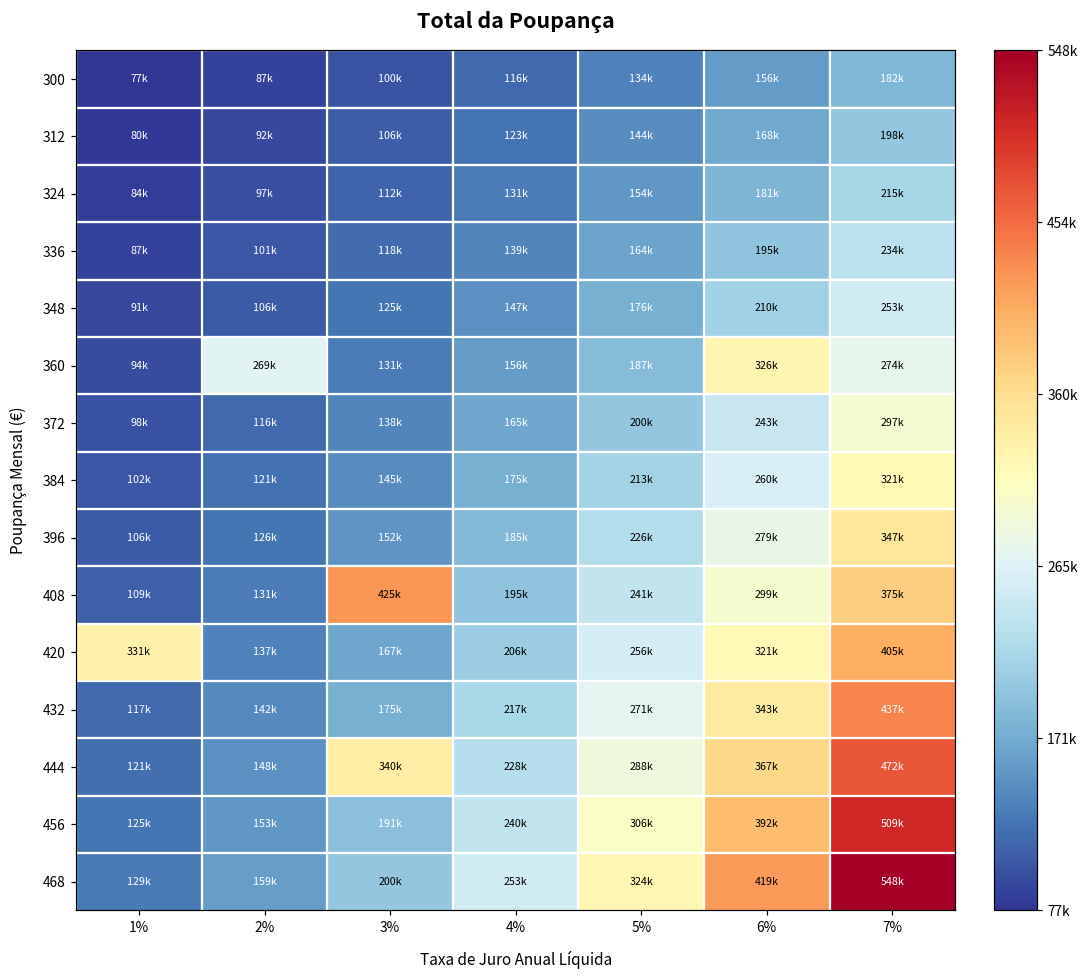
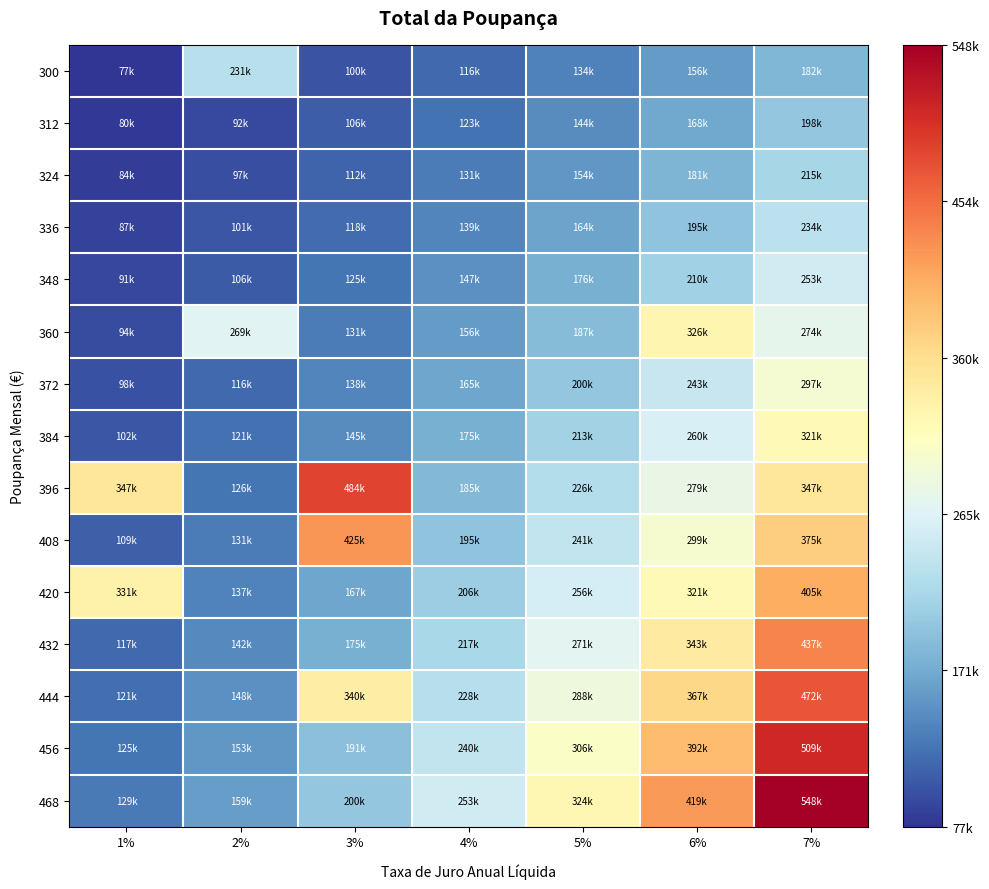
300, 2%: 87k -> 231k
396, 1%: 106k -> 347k
396, 3%: 152k -> 484k
